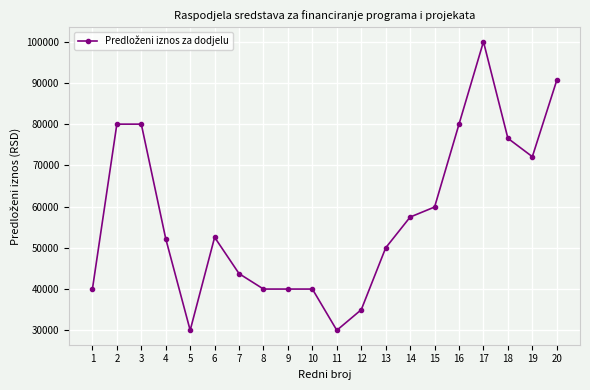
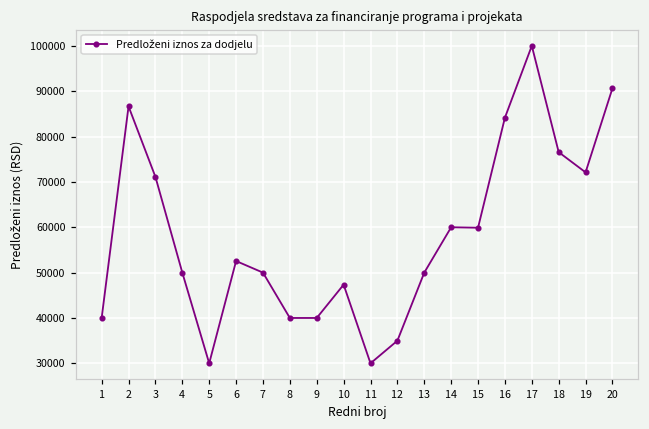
2: 80000 -> 87000
3: 80000 -> 71000
4: 52000 -> 50000
7: 44000 -> 50000
10: 40000 -> 47000
14: 57000 -> 60000
16: 80000 -> 84000
